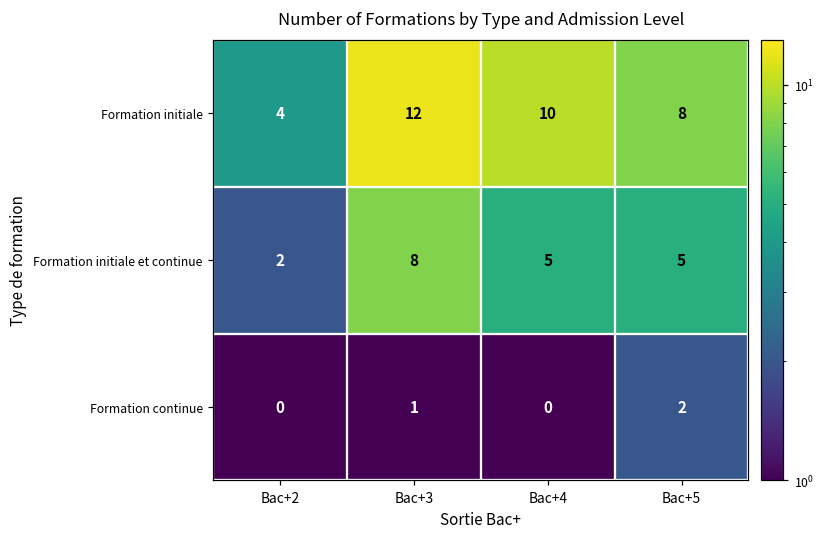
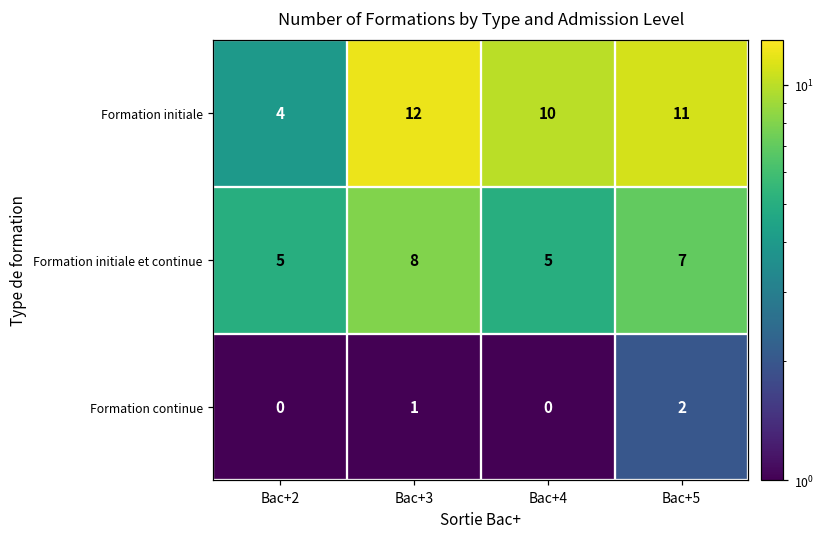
Formation initiale, Bac+5: 8 -> 11
Formation initiale et continue, Bac+2: 2 -> 5
Formation initiale et continue, Bac+5: 5 -> 7
